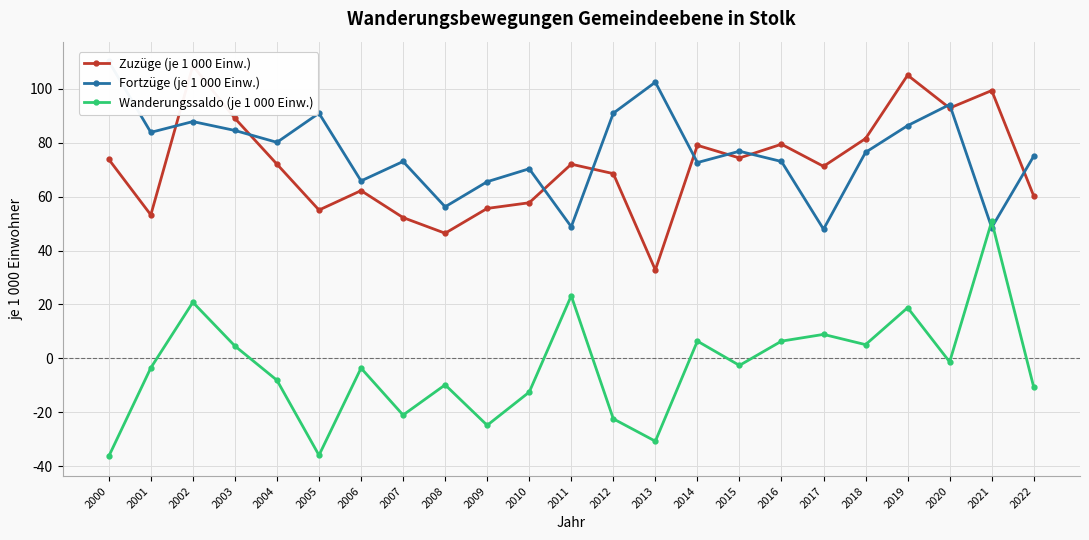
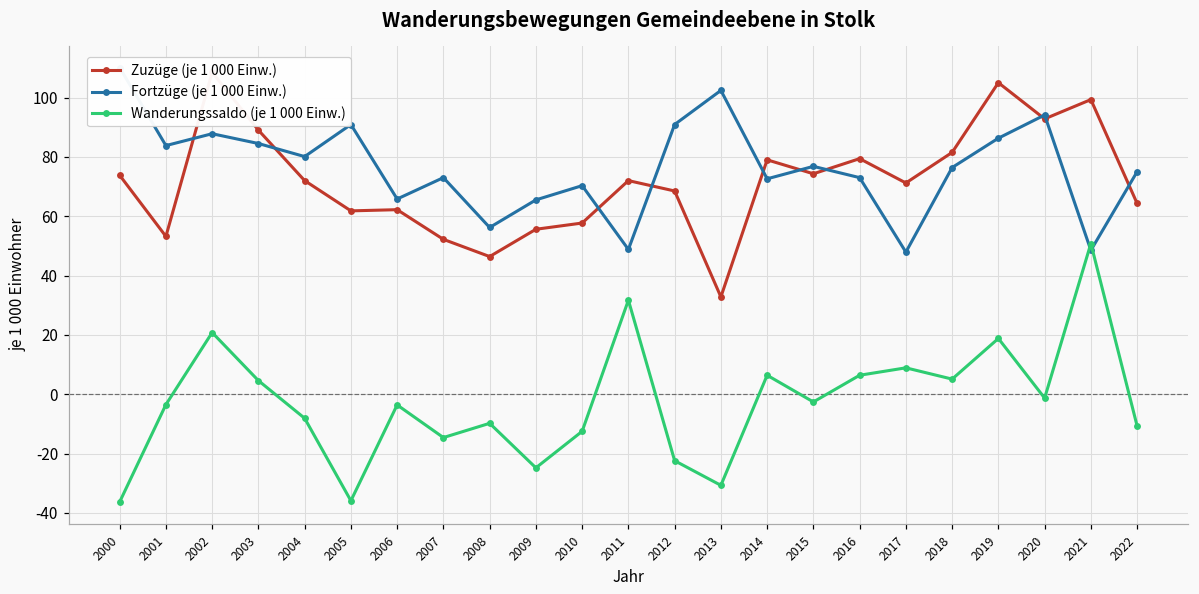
Zuzüge (je 1 000 Einw.), 2005: 55 -> 62
Wanderungssaldo (je 1 000 Einw.), 2007: -21 -> -15
Wanderungssaldo (je 1 000 Einw.), 2011: 23 -> 32
Zuzüge (je 1 000 Einw.), 2022: 60 -> 64
